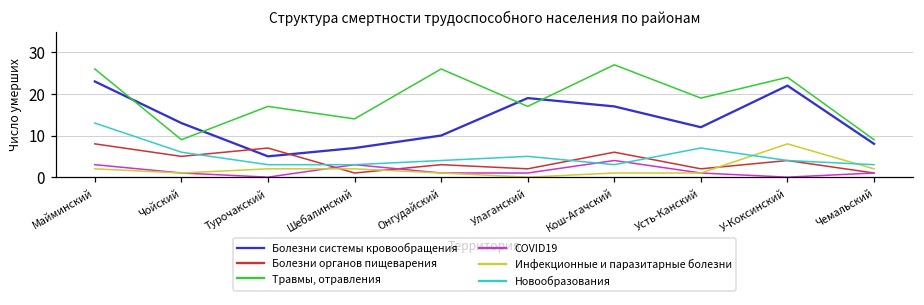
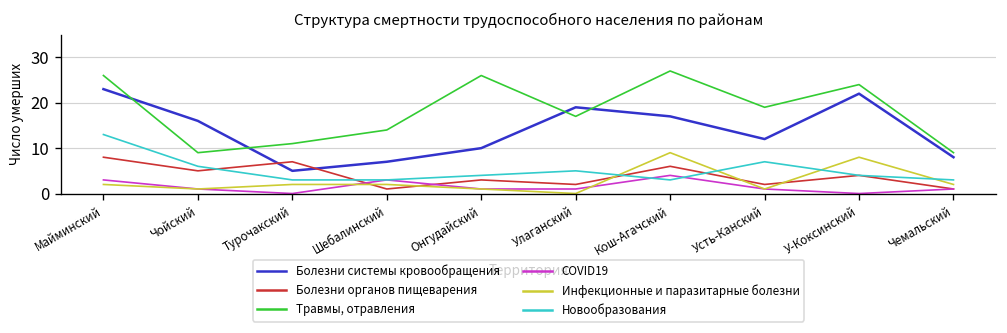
Болезни системы кровообращения, Чойский: 13 -> 16
Травмы, отравления, Турочакский: 17 -> 11
Инфекционные и паразитарные болезни, Кош-Агачский: 1 -> 9
